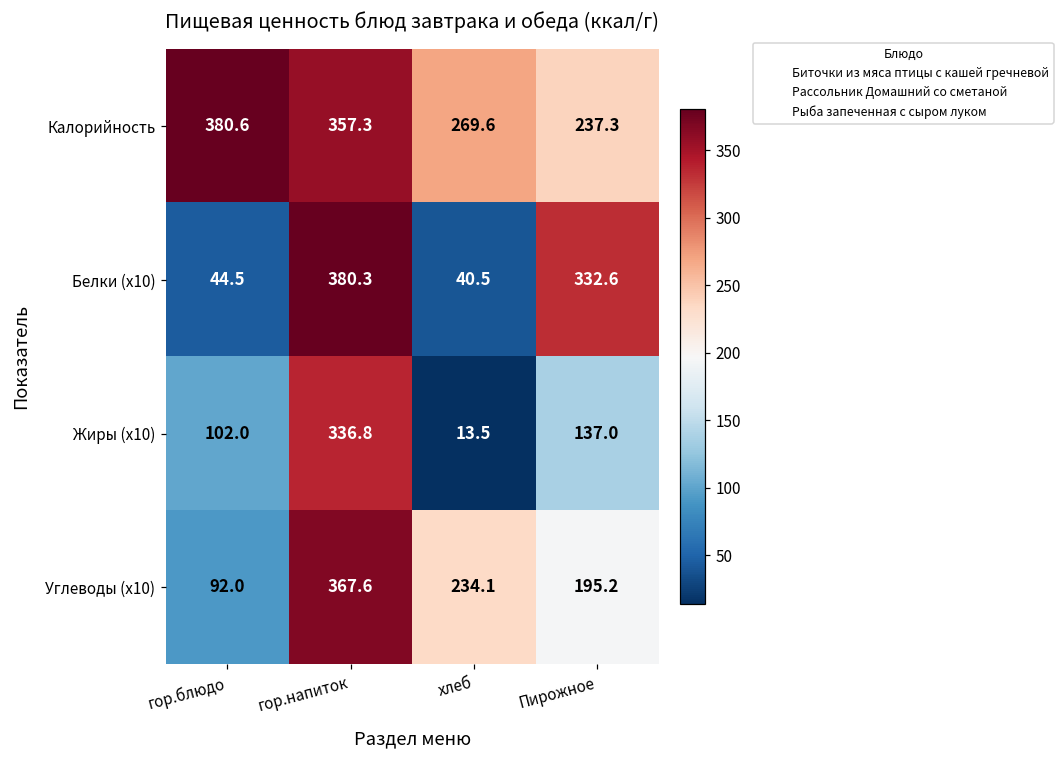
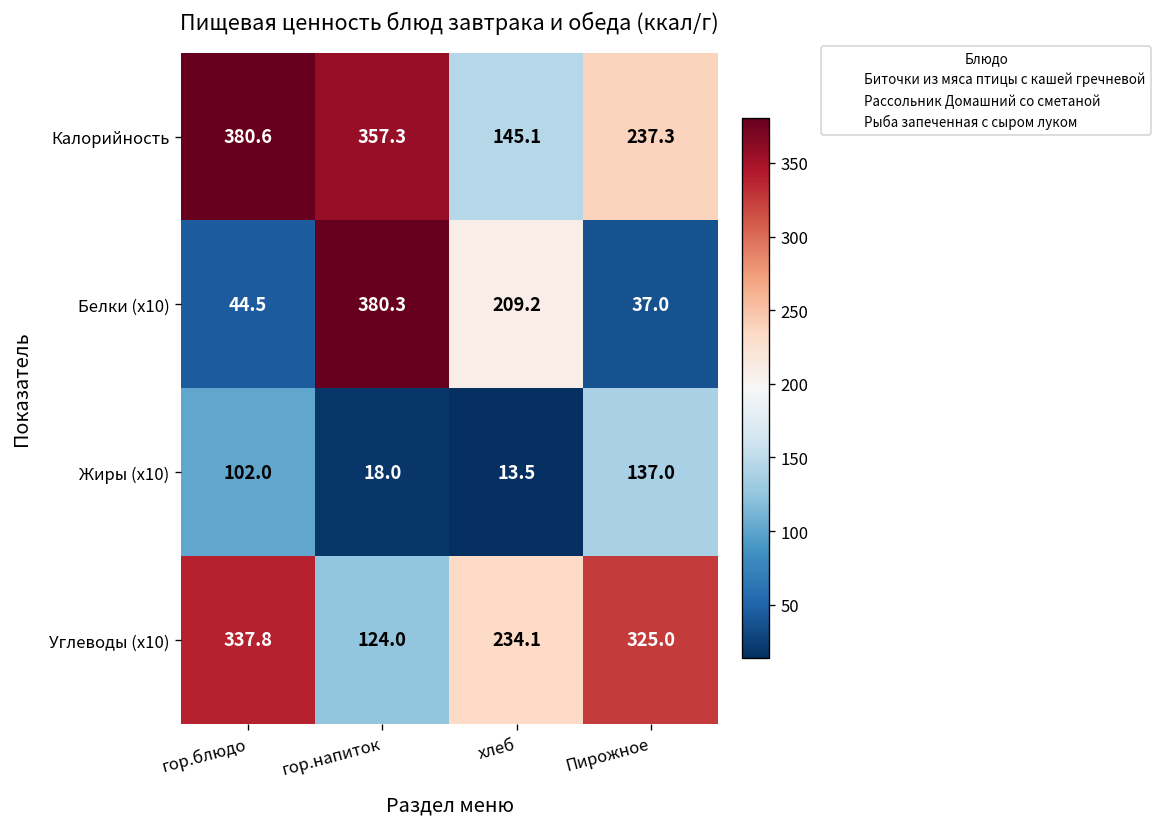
Калорийность, хлеб: 269.6 -> 145.1
Белки (x10), хлеб: 40.5 -> 209.2
Белки (x10), Пирожное: 332.6 -> 37.0
Жиры (x10), гор.напиток: 336.8 -> 18.0
Углеводы (x10), гор.блюдо: 92.0 -> 337.8
Углеводы (x10), гор.напиток: 367.6 -> 124.0
Углеводы (x10), Пирожное: 195.2 -> 325.0
